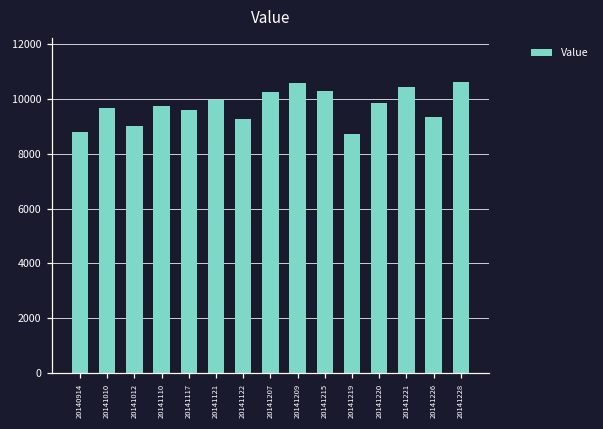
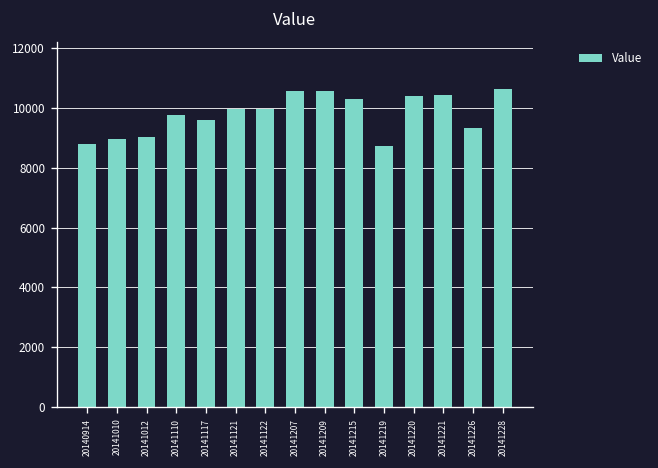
20141010: 9700 -> 9000
20141122: 9300 -> 10000
20141207: 10200 -> 10600
20141220: 9800 -> 10400
